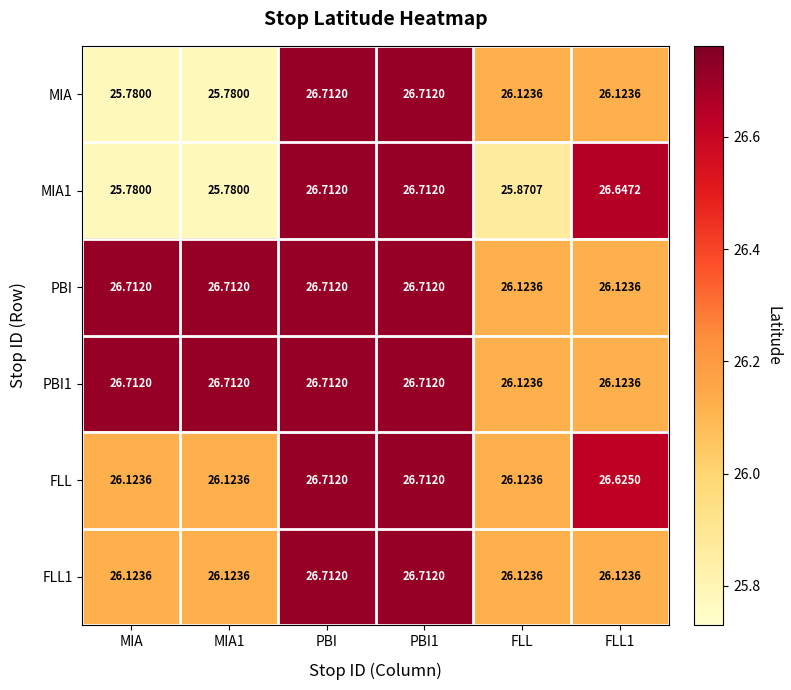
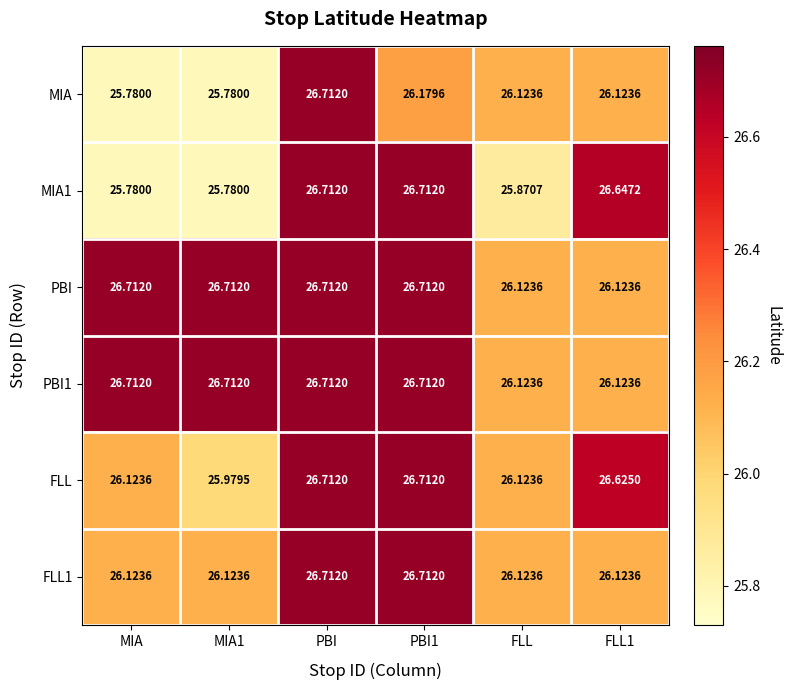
MIA, PBI1: 26.7120 -> 26.1796
FLL, MIA1: 26.1236 -> 25.9795
